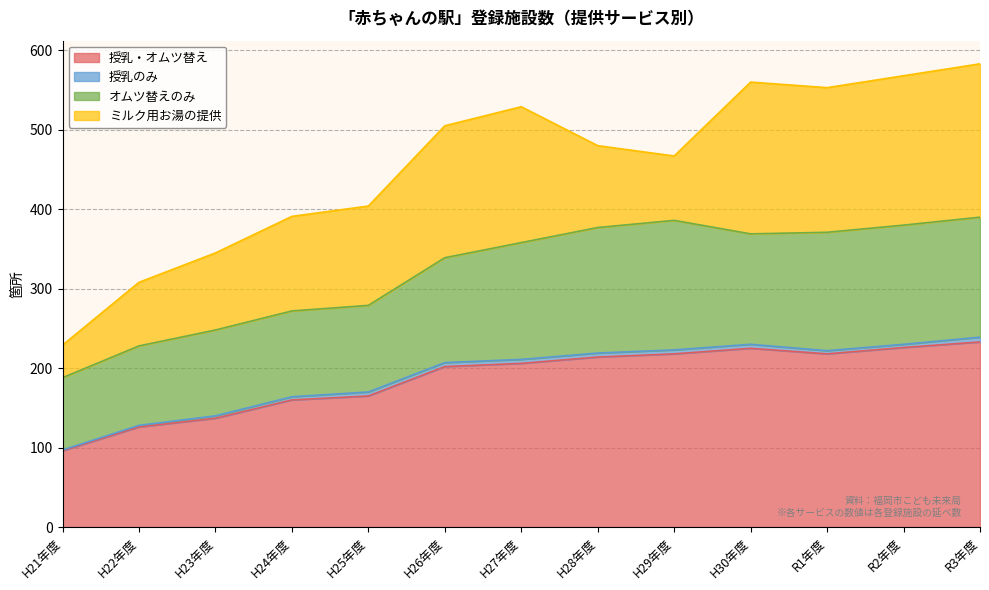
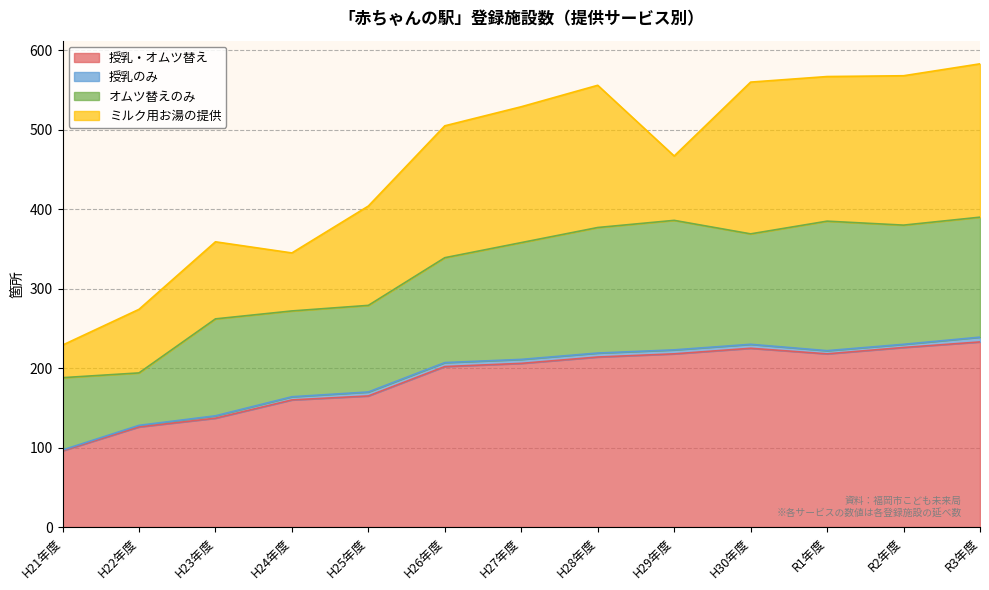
オムツ替えのみ, H22年度: 100 -> 70
オムツ替えのみ, H23年度: 110 -> 120
ミルク用お湯の提供, H24年度: 120 -> 70
ミルク用お湯の提供, H28年度: 100 -> 180
オムツ替えのみ, R1年度: 150 -> 160
